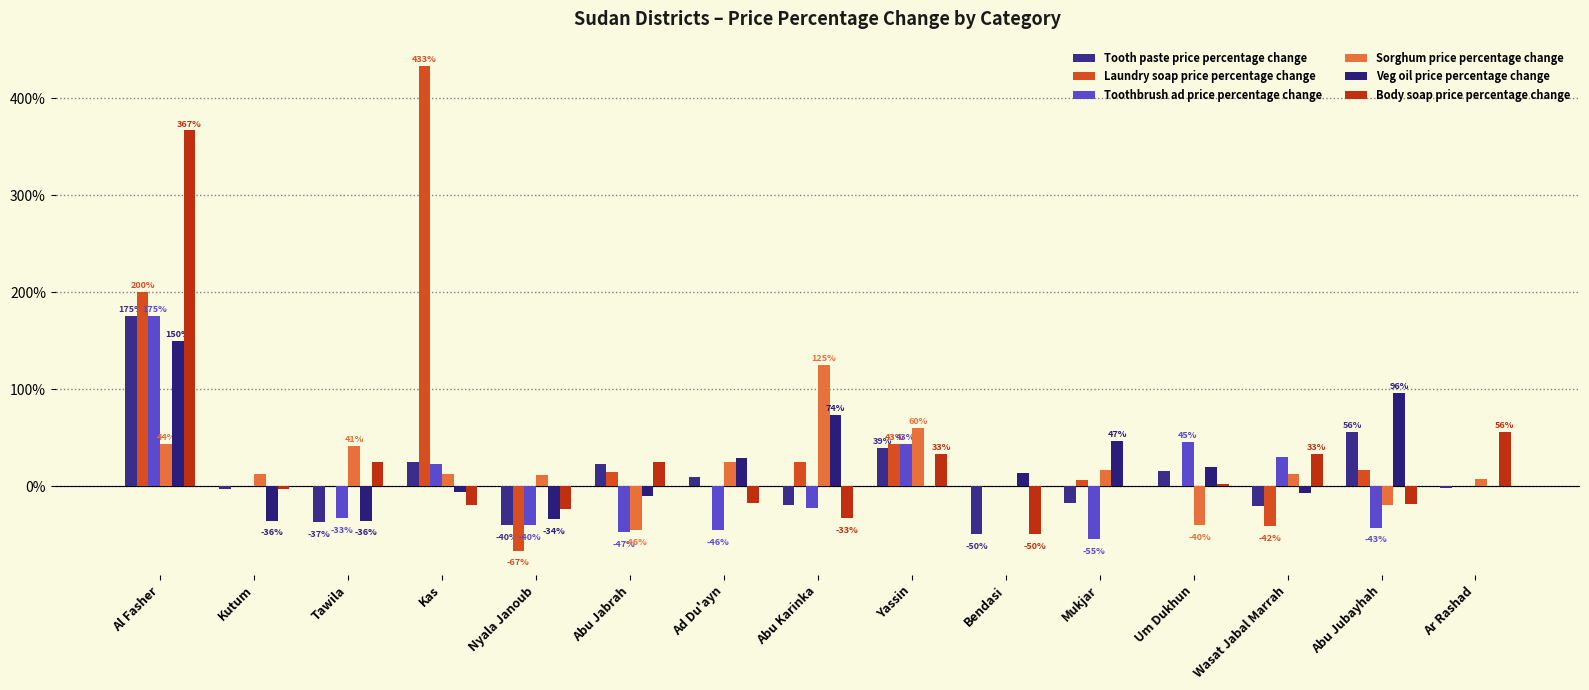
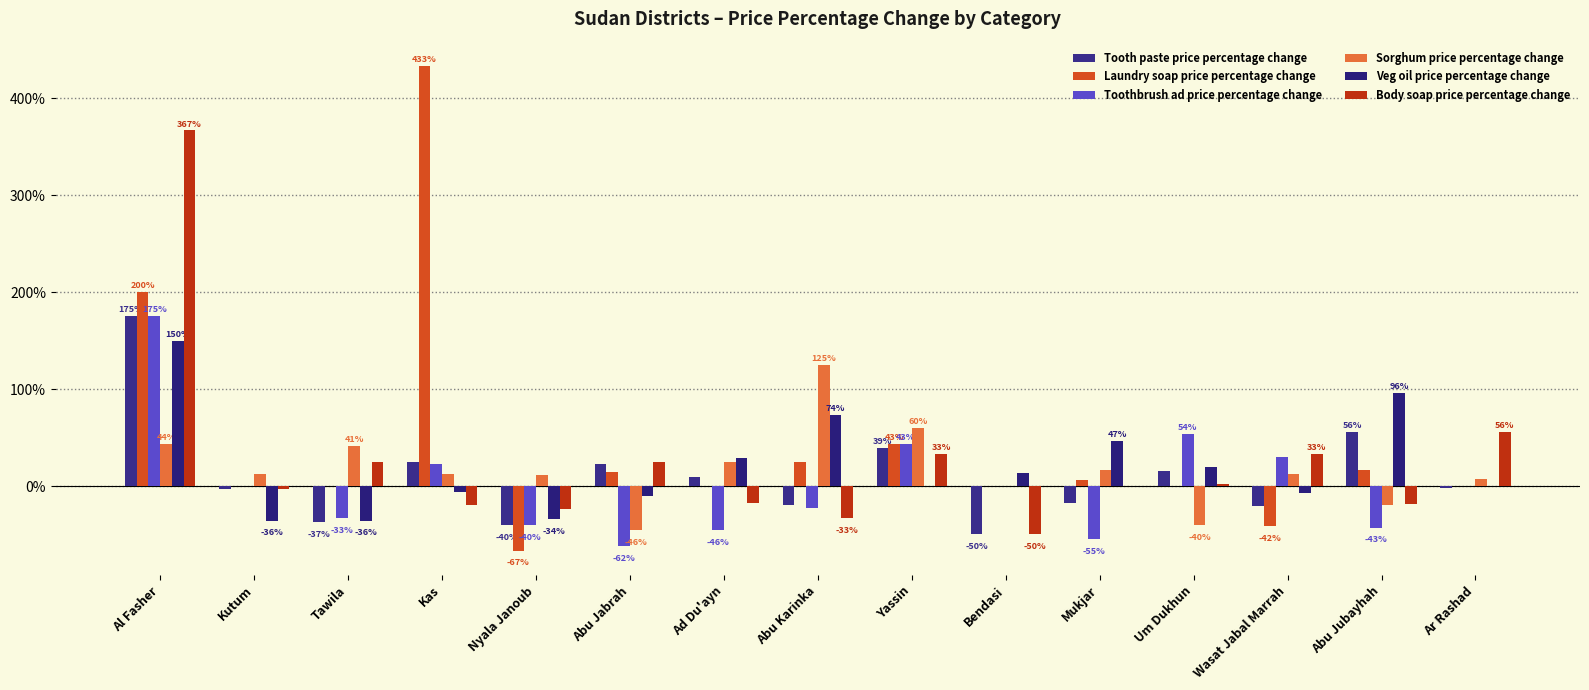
Toothbrush ad price percentage change, Abu Jabrah: -47% -> -62%
Toothbrush ad price percentage change, Um Dukhun: 45% -> 54%
